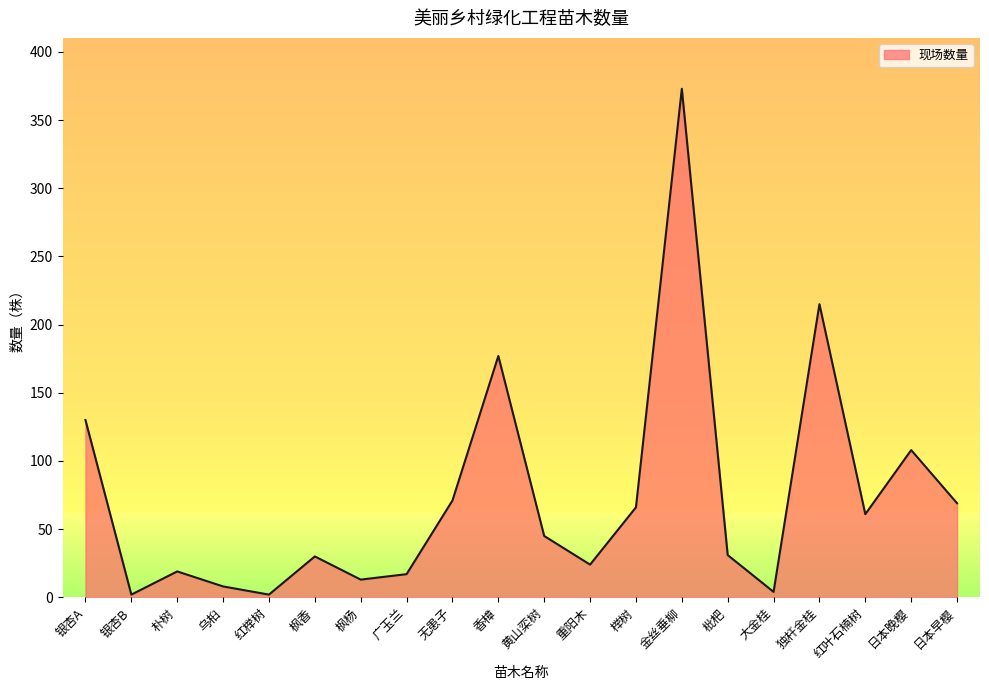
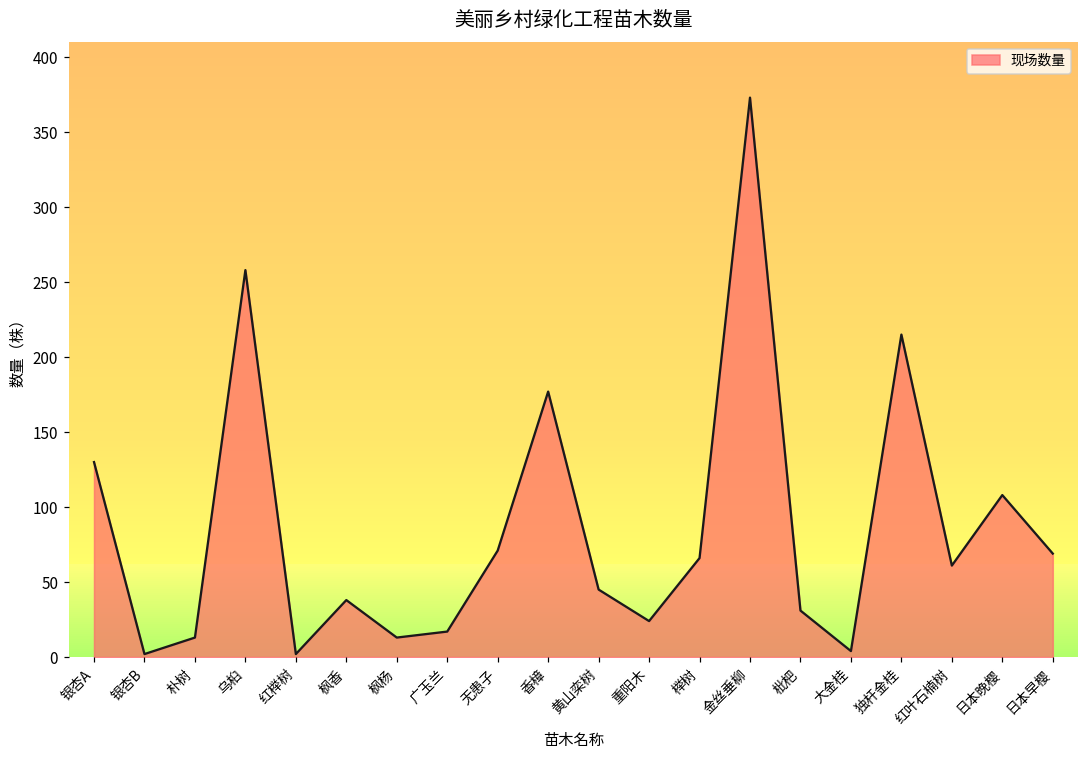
朴树: 19 -> 13
乌桕: 8 -> 258
枫香: 30 -> 38
